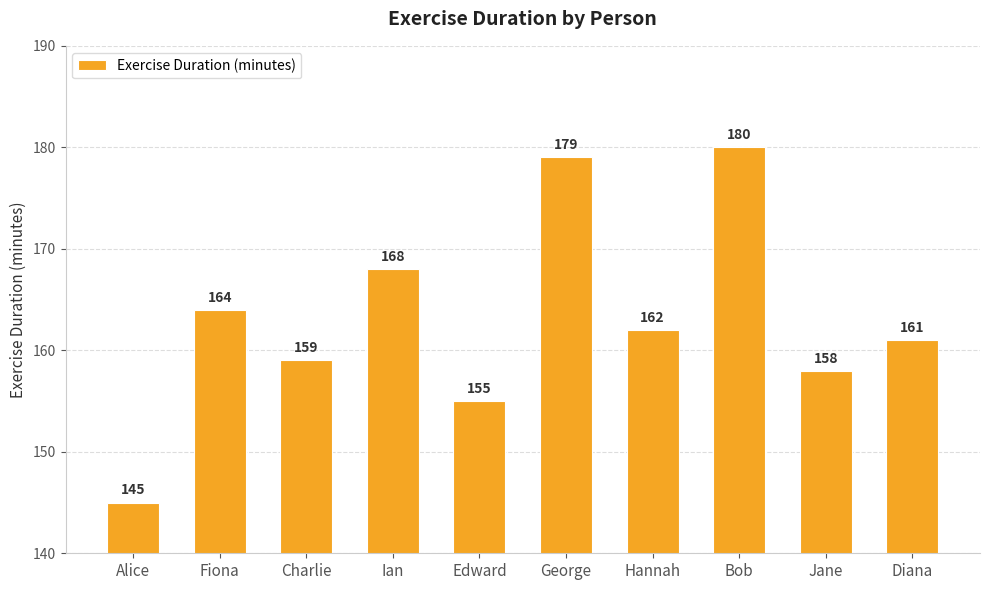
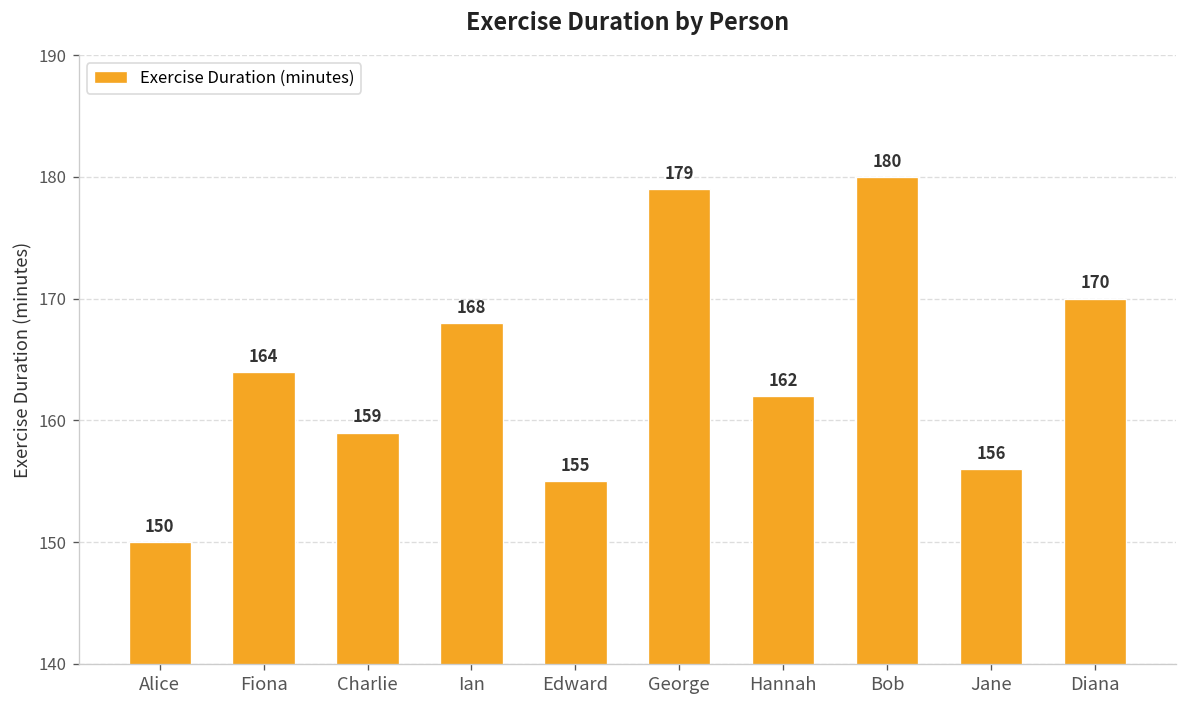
Alice: 145 -> 150
Jane: 158 -> 156
Diana: 161 -> 170
